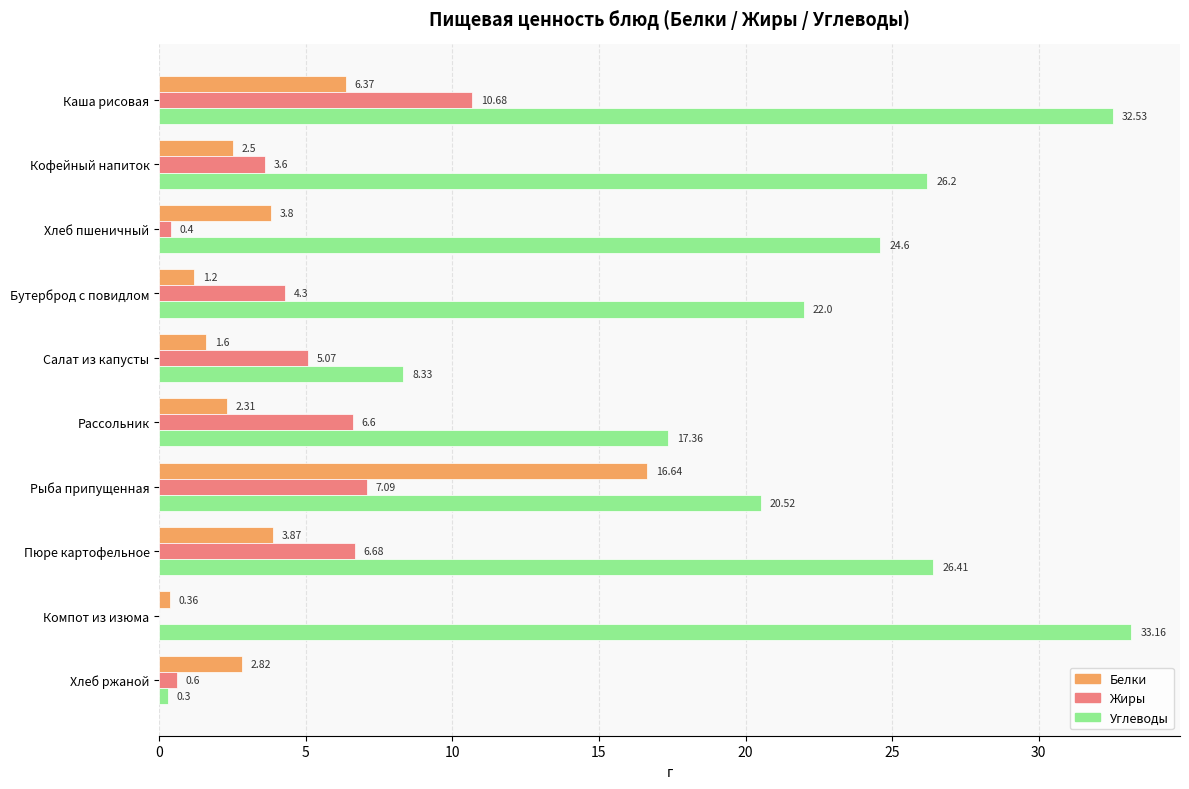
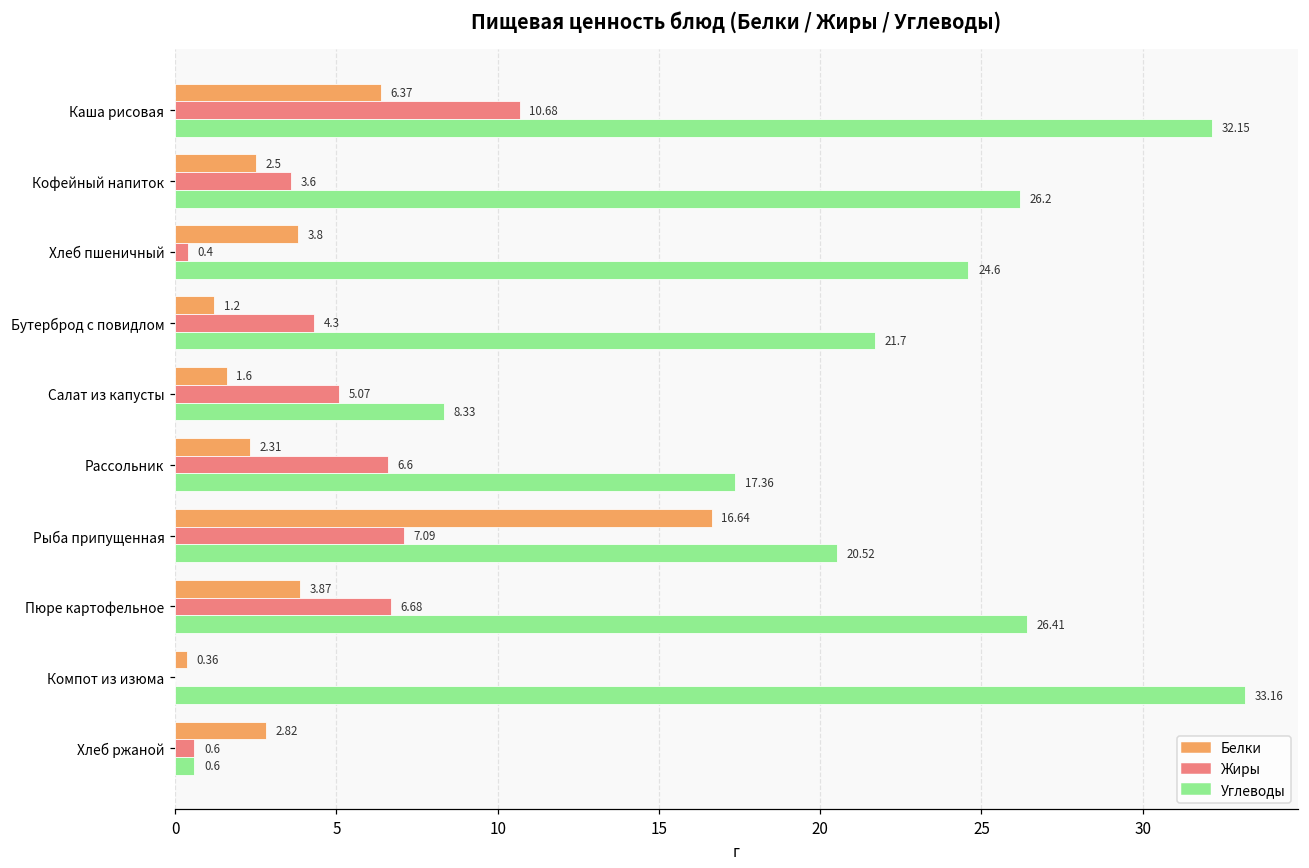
Углеводы, Каша рисовая: 32.53 -> 32.15
Углеводы, Бутерброд с повидлом: 22.0 -> 21.7
Углеводы, Хлеб ржаной: 0.3 -> 0.6
